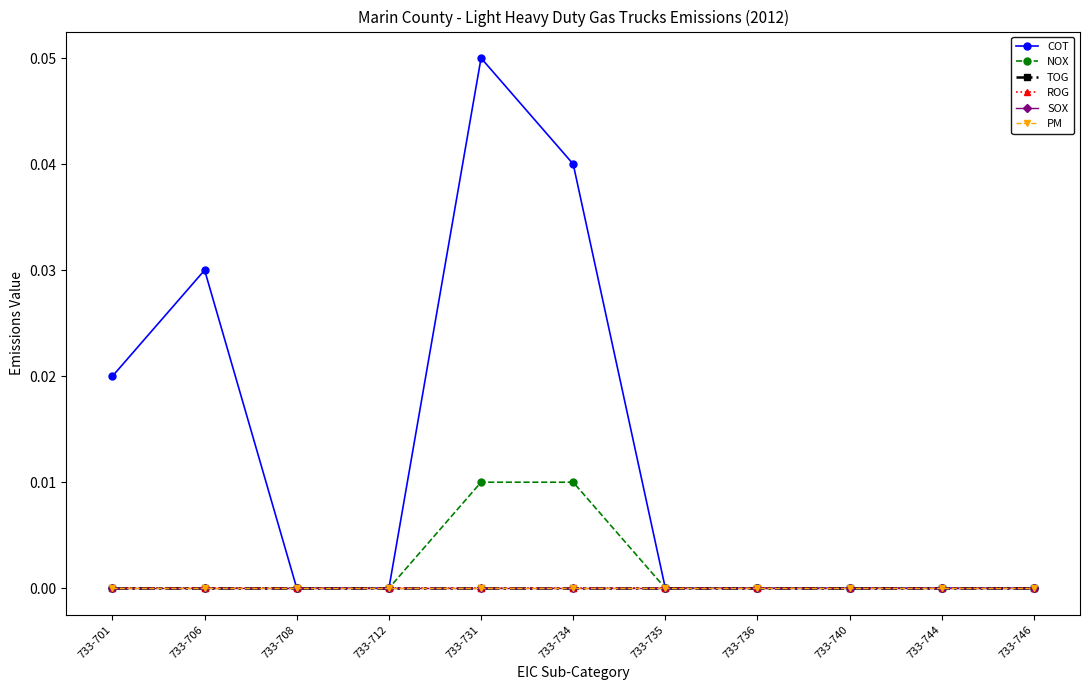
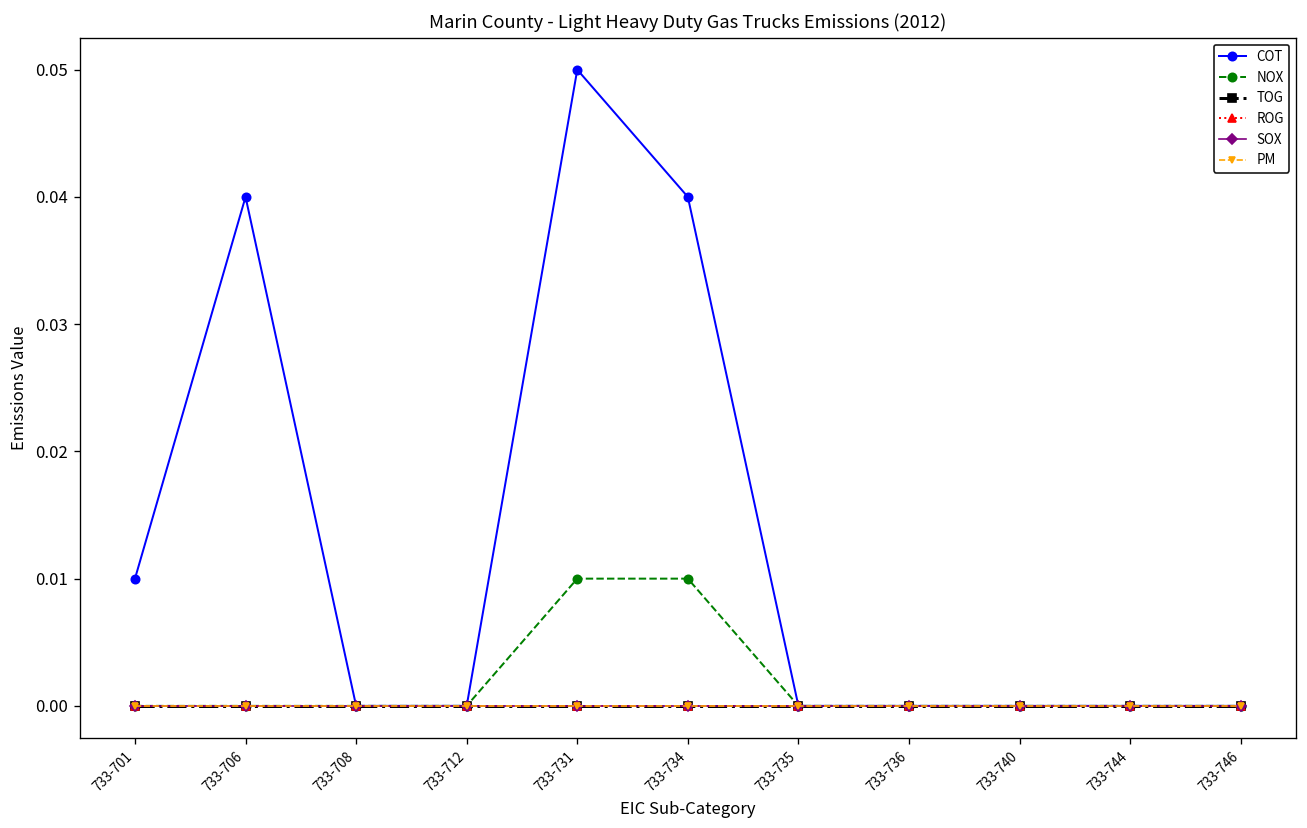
COT, 733-701: 0.02 -> 0.01
COT, 733-706: 0.03 -> 0.04
